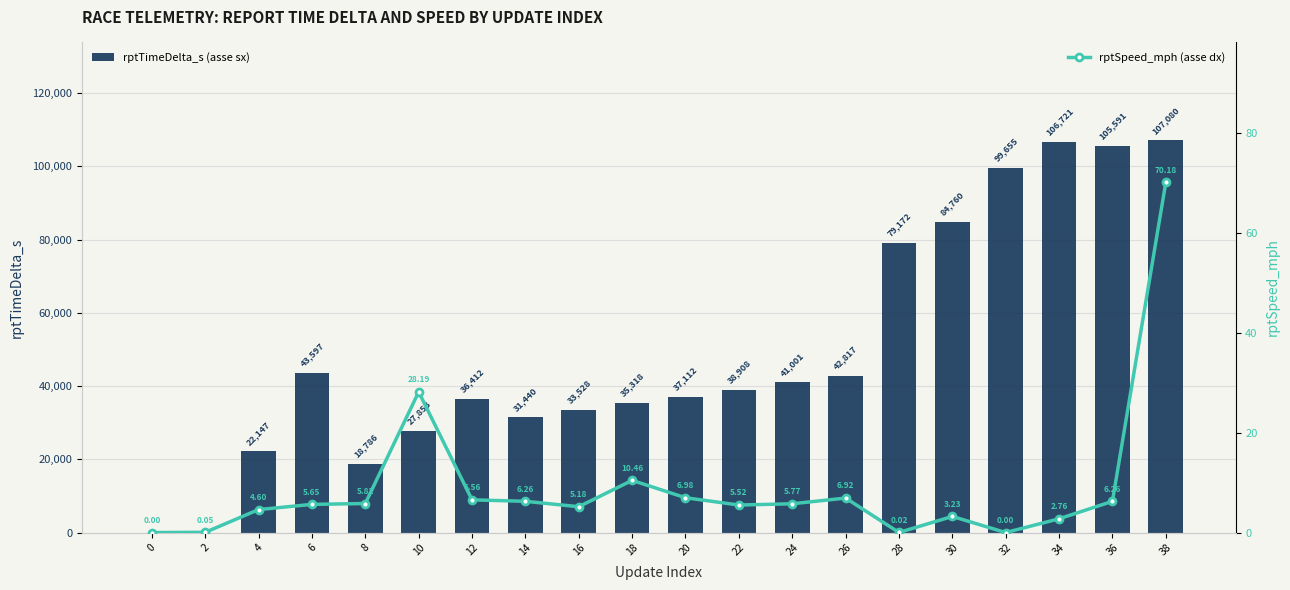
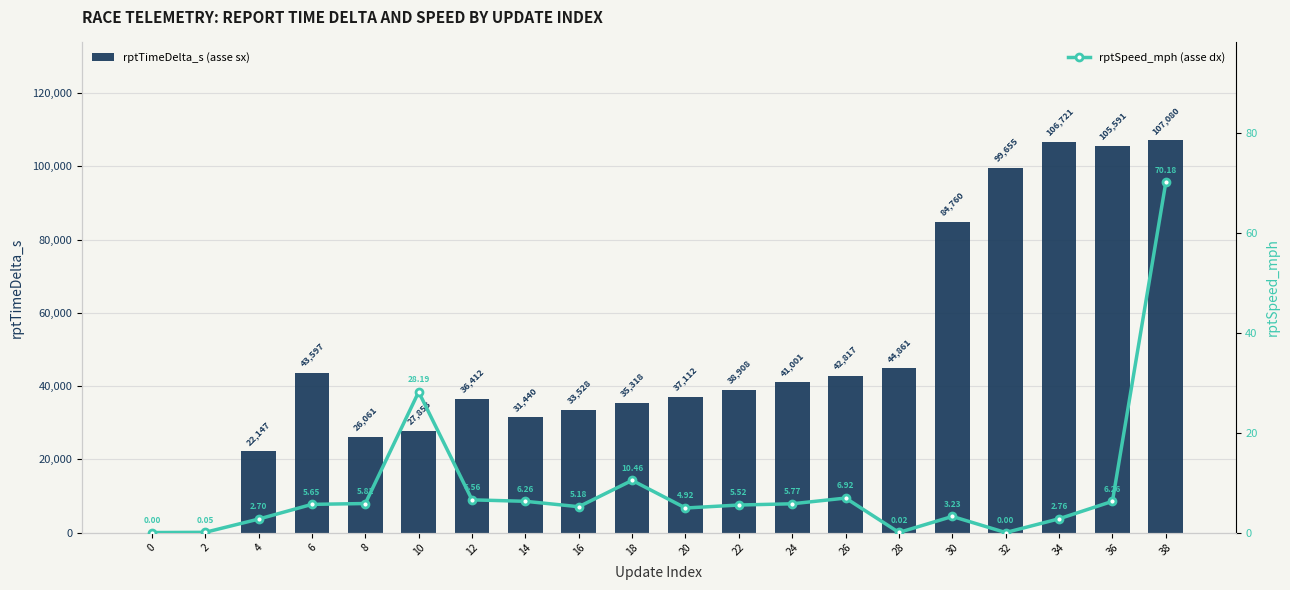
rptTimeDelta_s (asse sx), 8: 18,786 -> 26,061
rptTimeDelta_s (asse sx), 28: 79,172 -> 44,861
rptSpeed_mph (asse dx), 4: 4.60 -> 2.70
rptSpeed_mph (asse dx), 20: 6.98 -> 4.92
